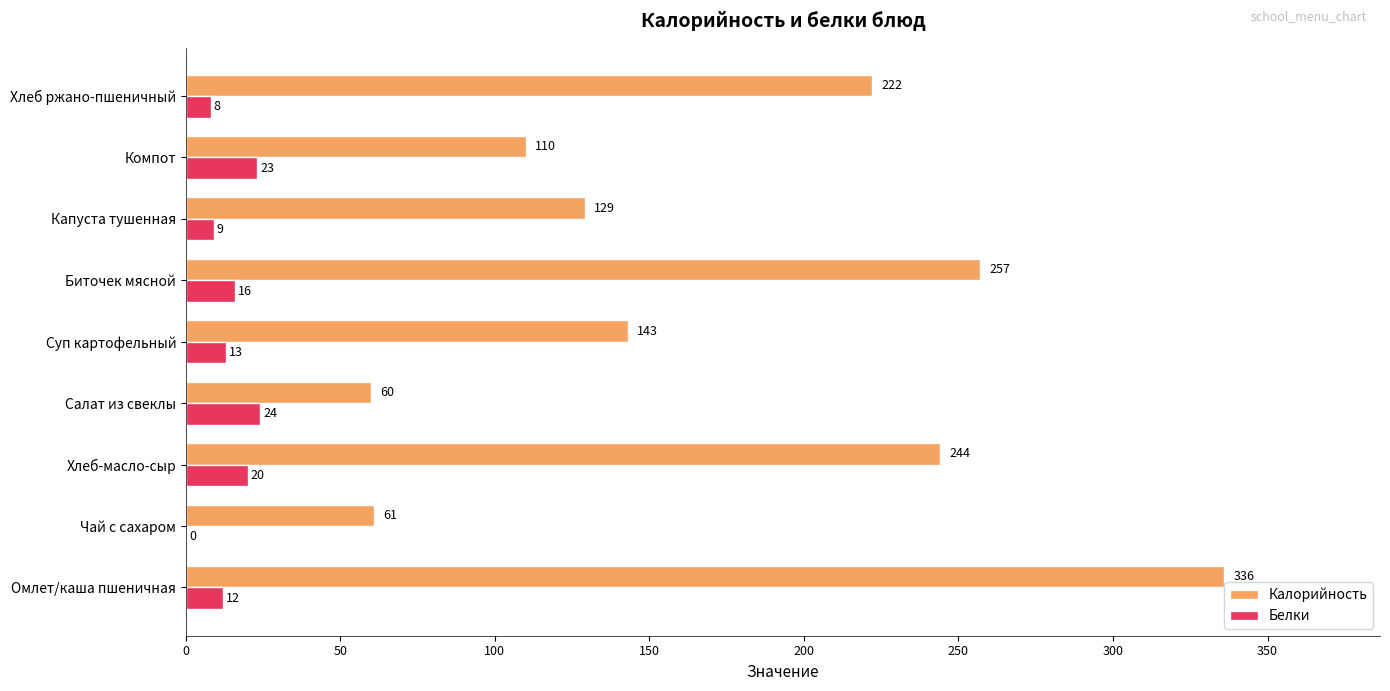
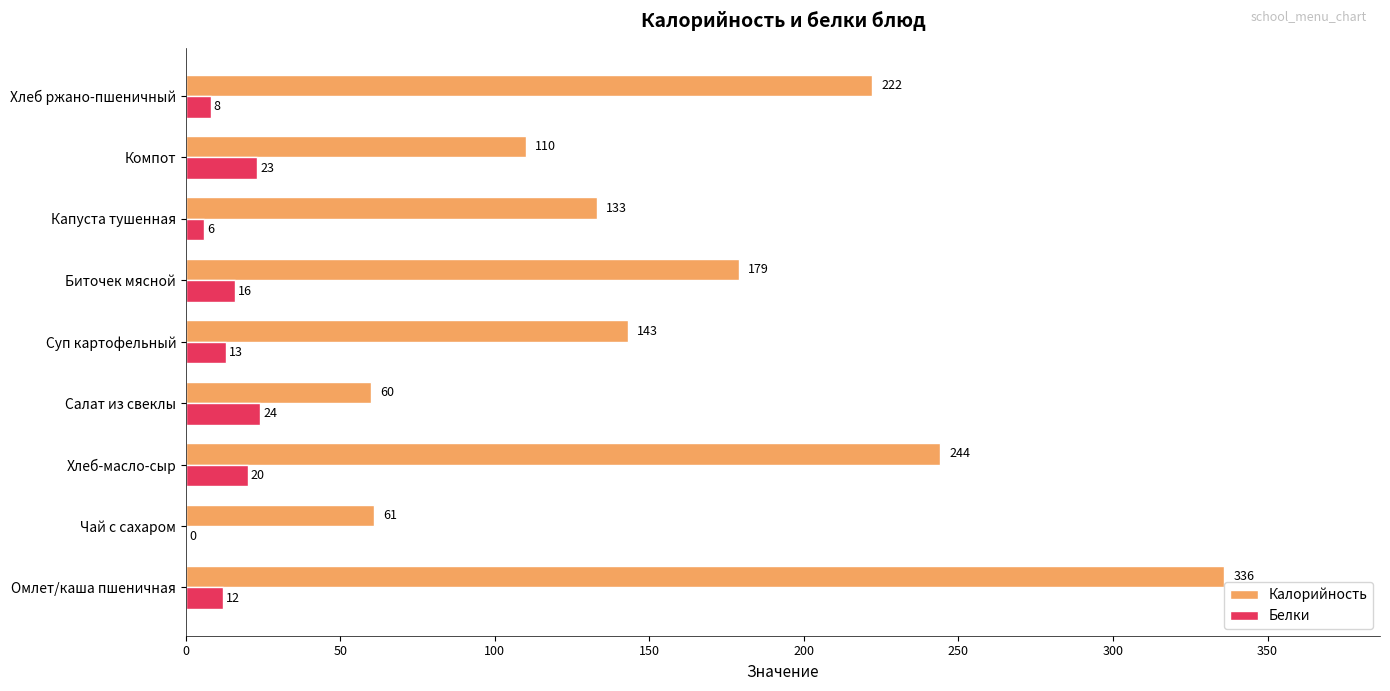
Калорийность, Капуста тушенная: 129 -> 133
Белки, Капуста тушенная: 9 -> 6
Калорийность, Биточек мясной: 257 -> 179
